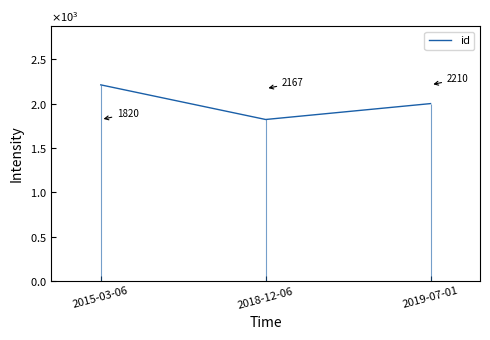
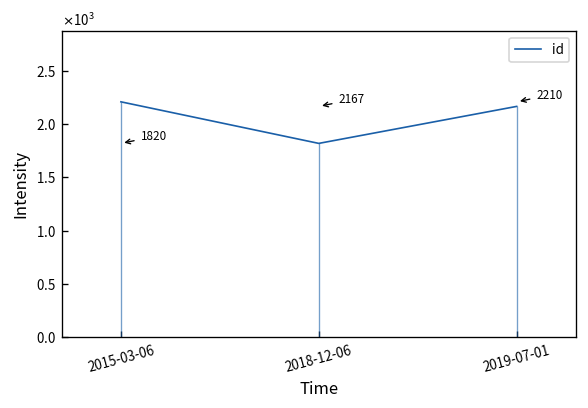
2019-07-01: 2000 -> 2200
